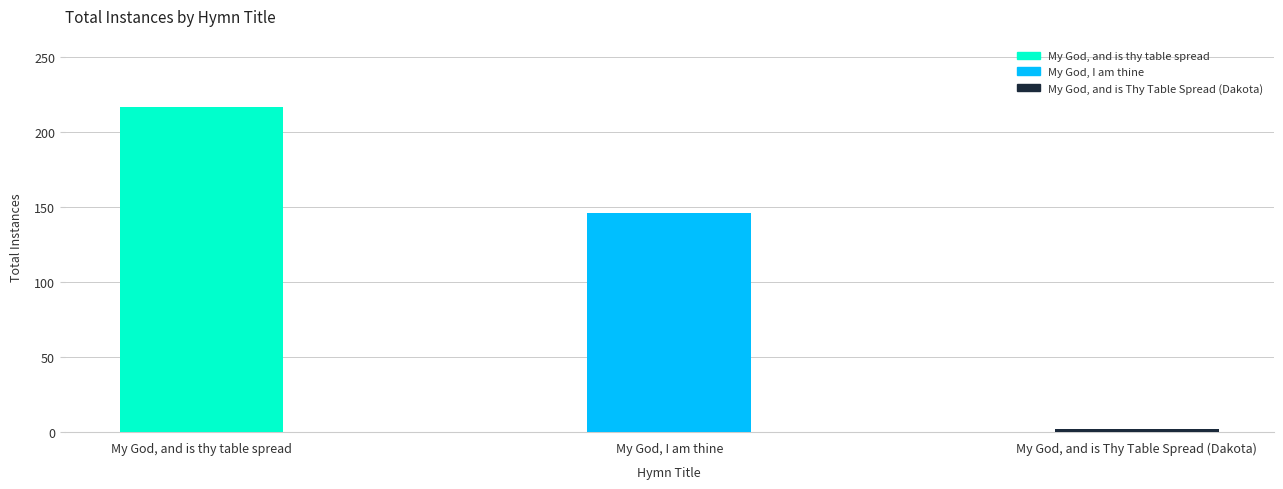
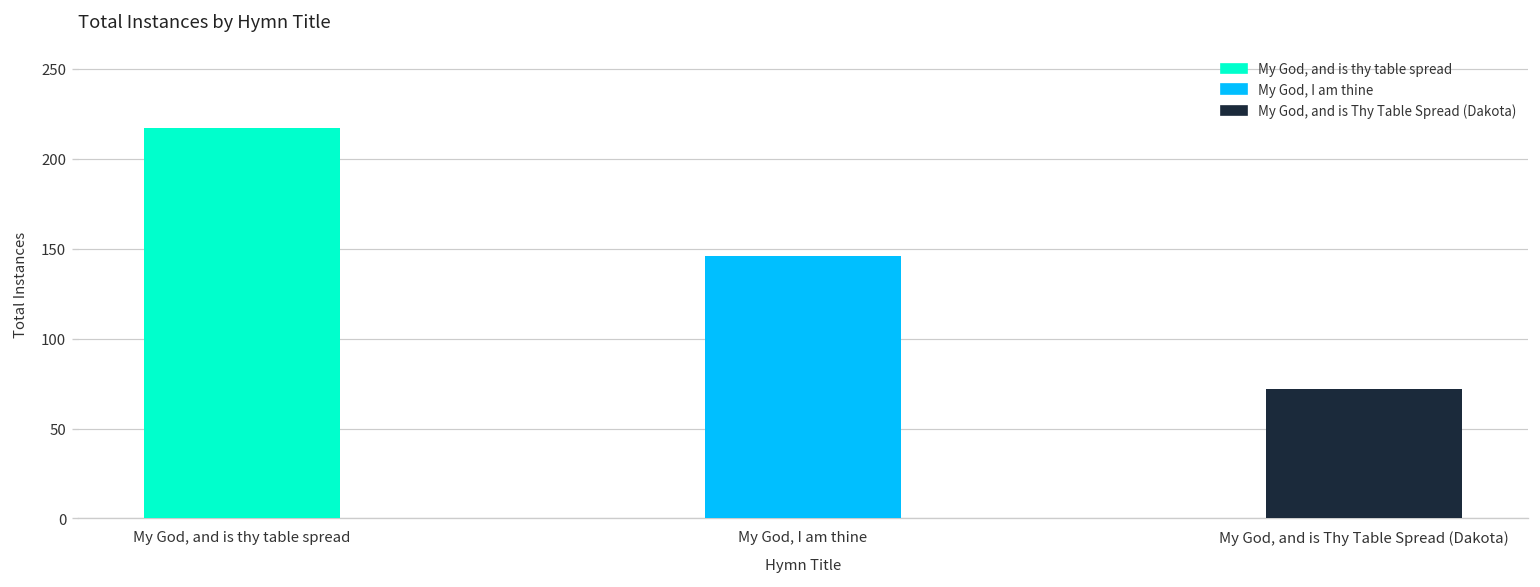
My God, and is Thy Table Spread (Dakota): 2 -> 72
